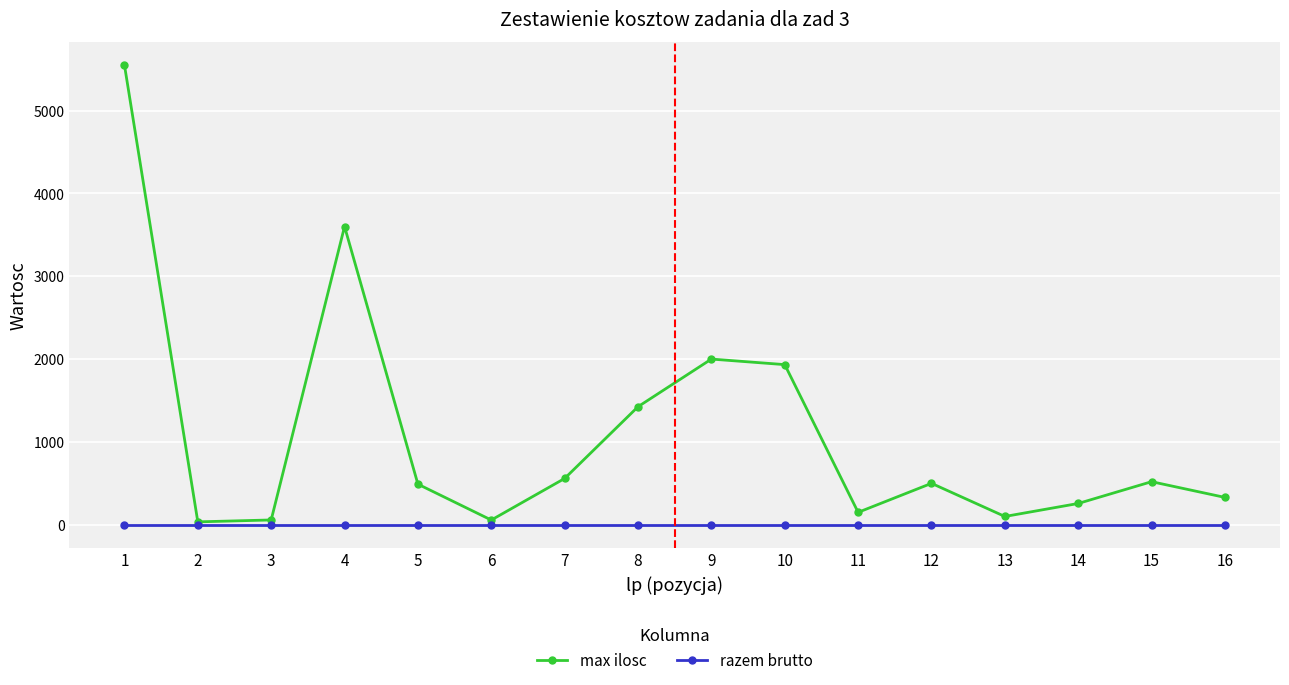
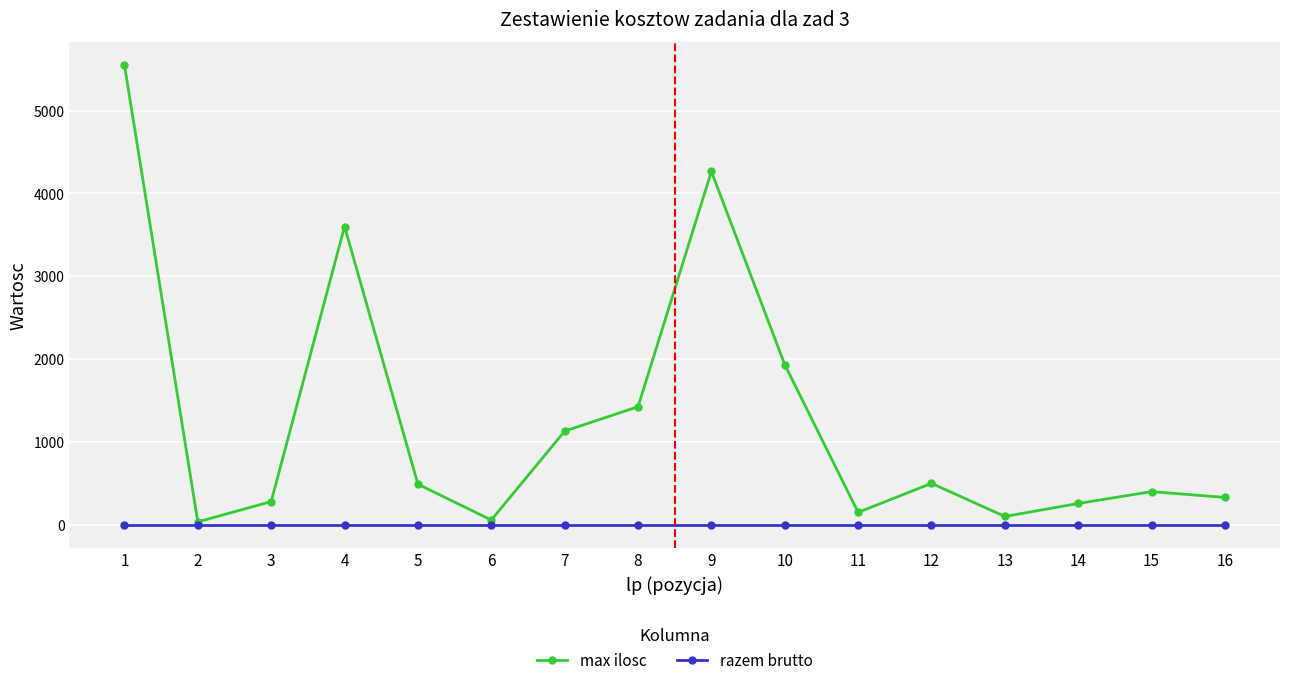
max ilosc, 3: 100 -> 300
max ilosc, 7: 600 -> 1100
max ilosc, 9: 2000 -> 4300
max ilosc, 15: 500 -> 400
